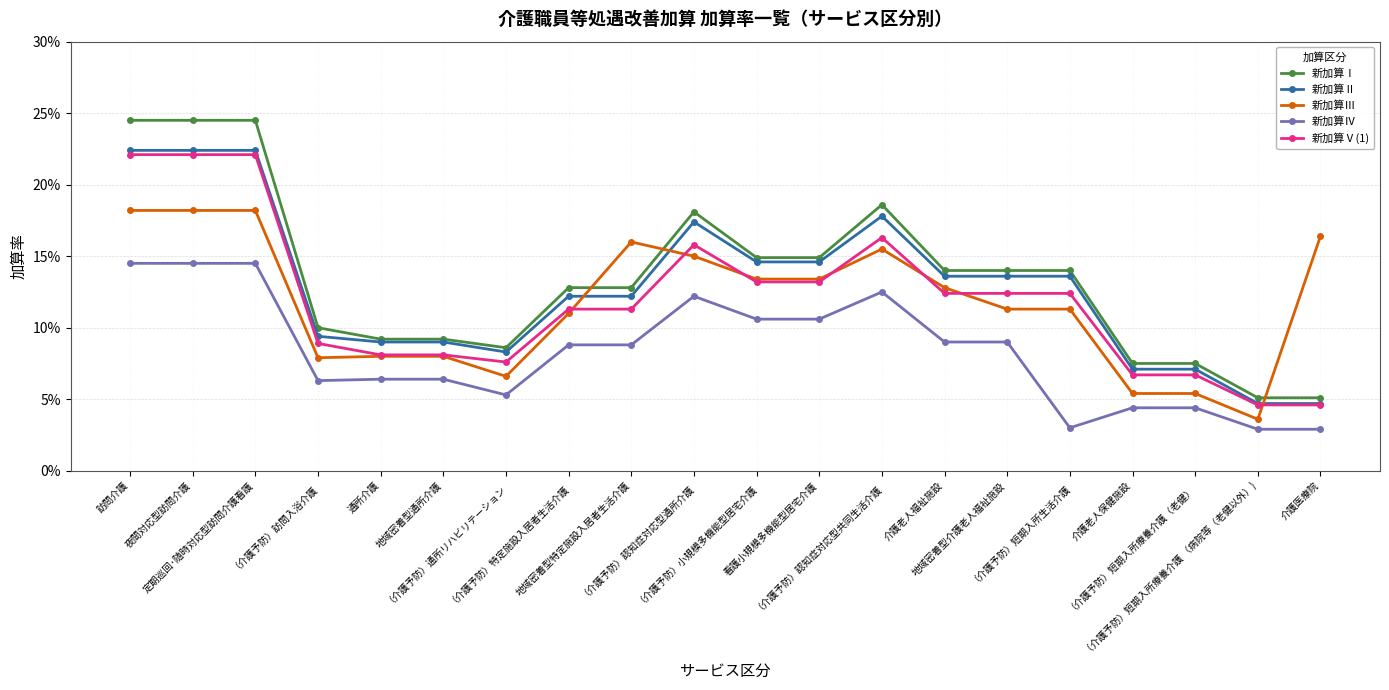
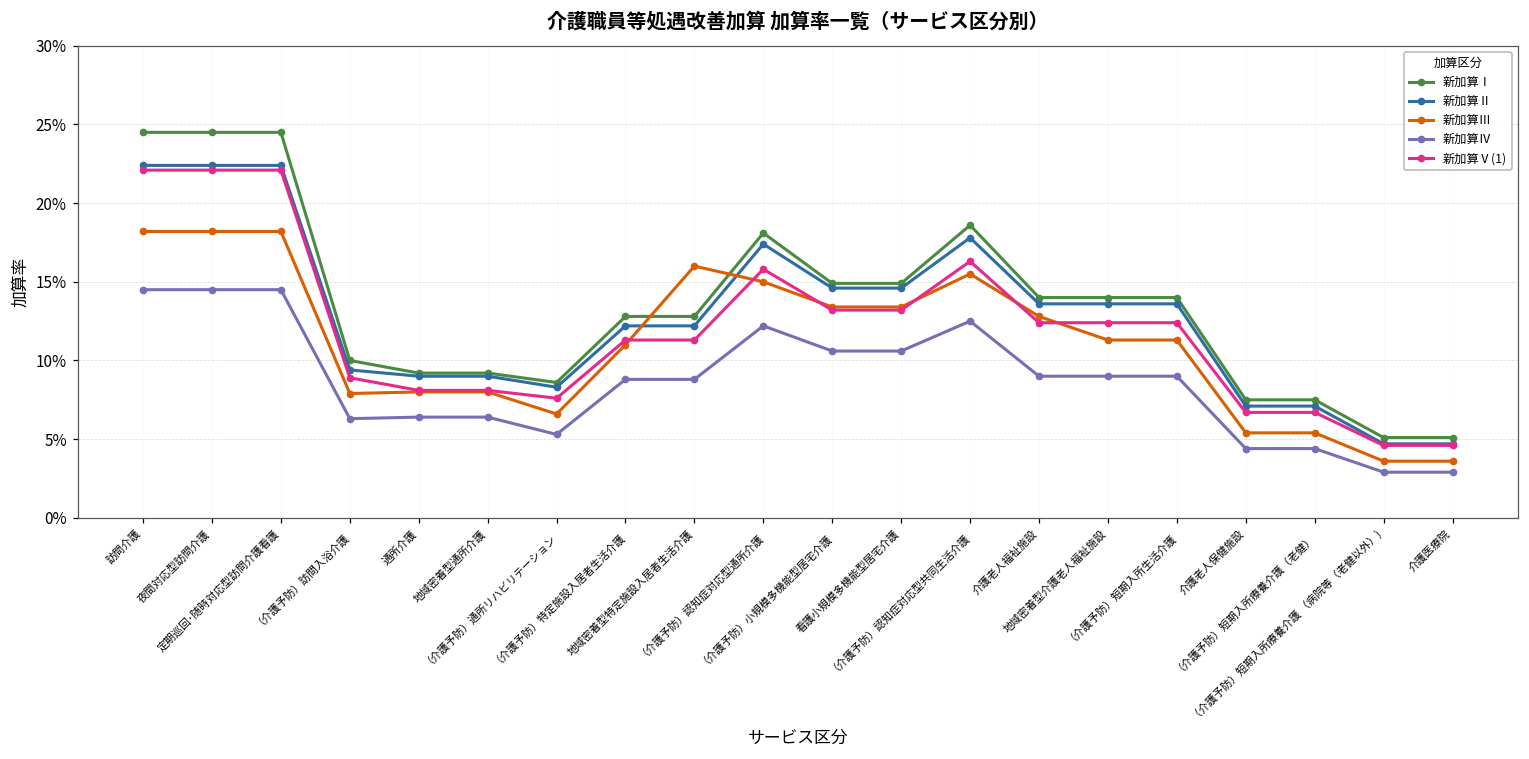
新加算Ⅳ, （介護予防）短期入所生活介護: 3.0% -> 9.0%
新加算Ⅲ, 介護医療院: 16.4% -> 3.6%
